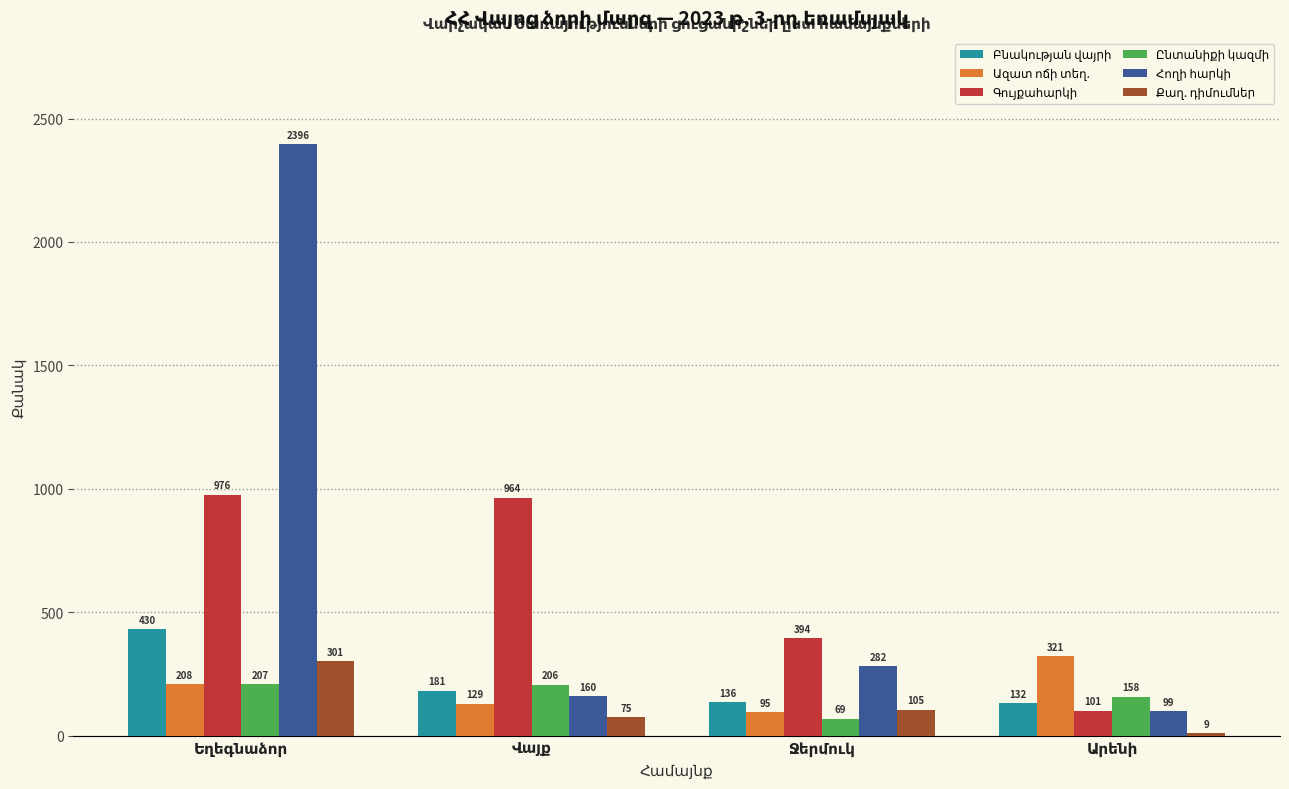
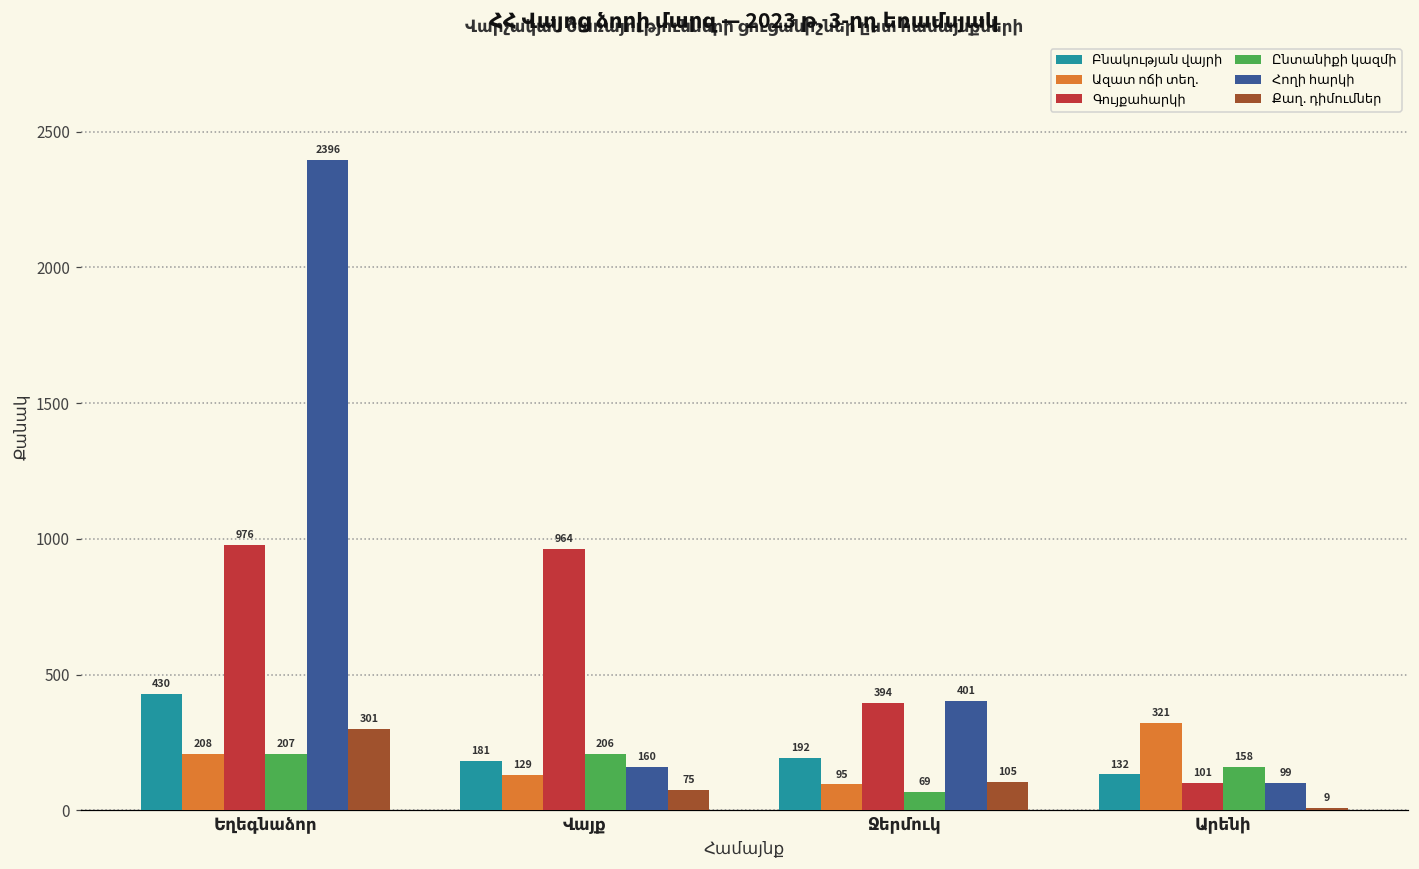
Բնակության վայրի, Ջերմուկ: 136 -> 192
Հողի հարկի, Ջերմուկ: 282 -> 401
